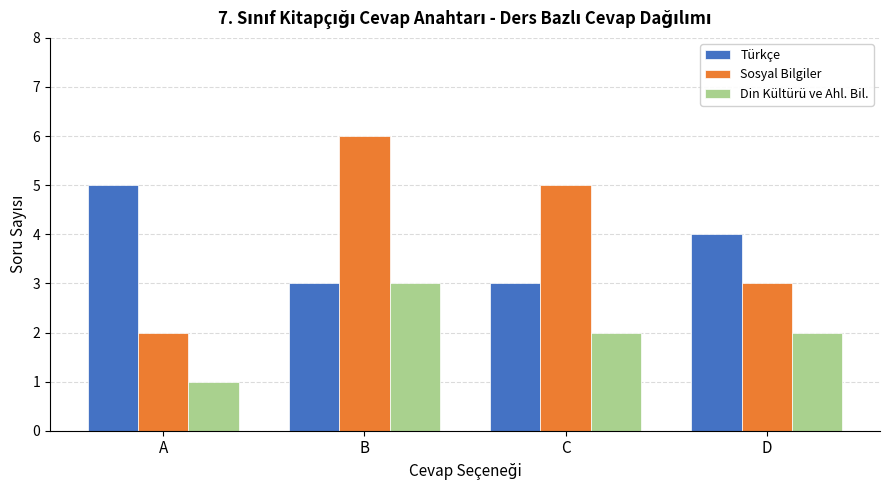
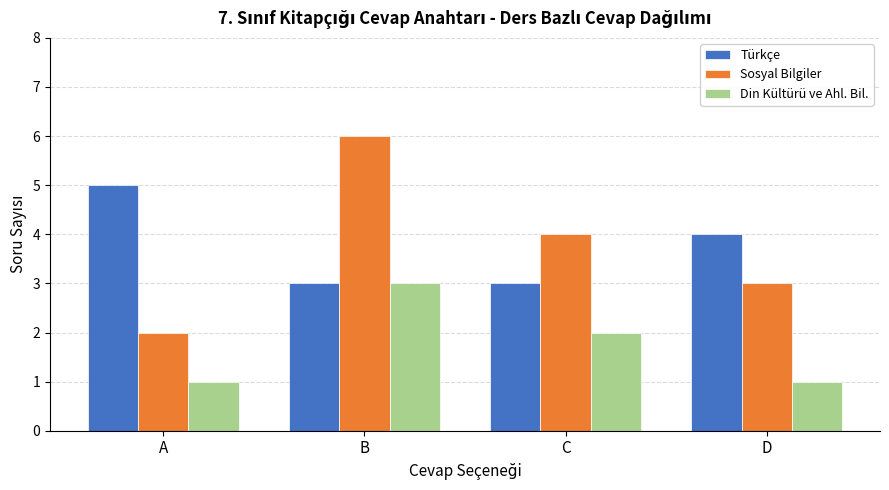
Sosyal Bilgiler, C: 5 -> 4
Din Kültürü ve Ahl. Bil., D: 2 -> 1
